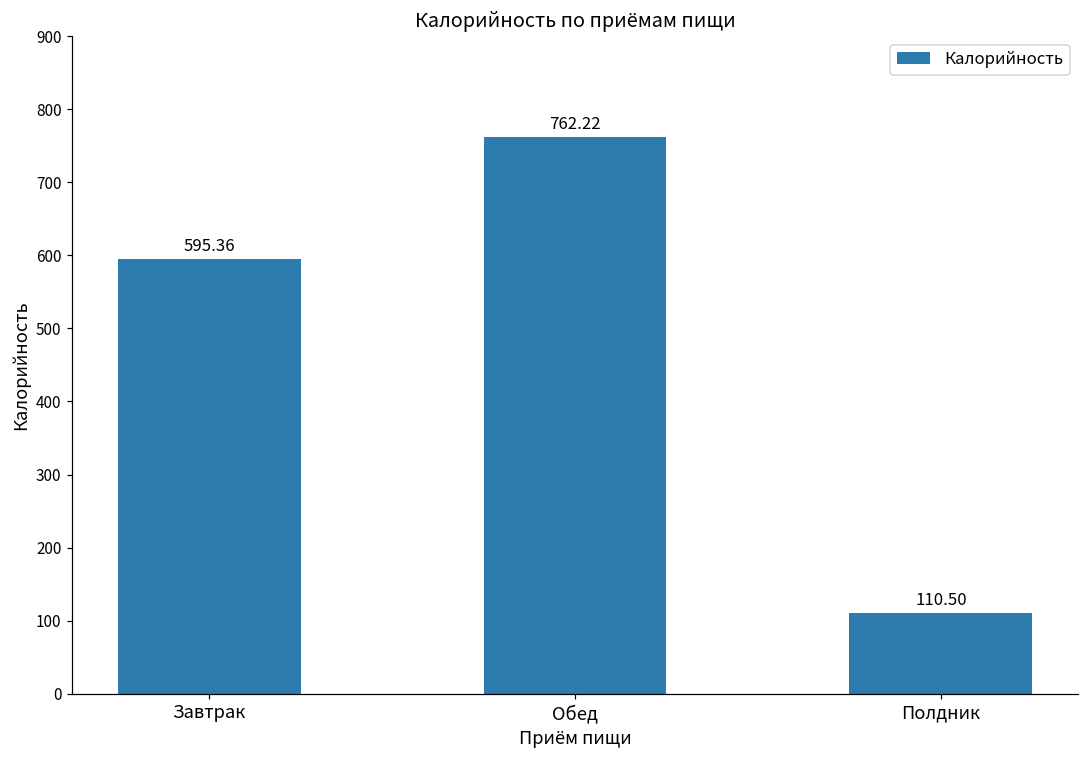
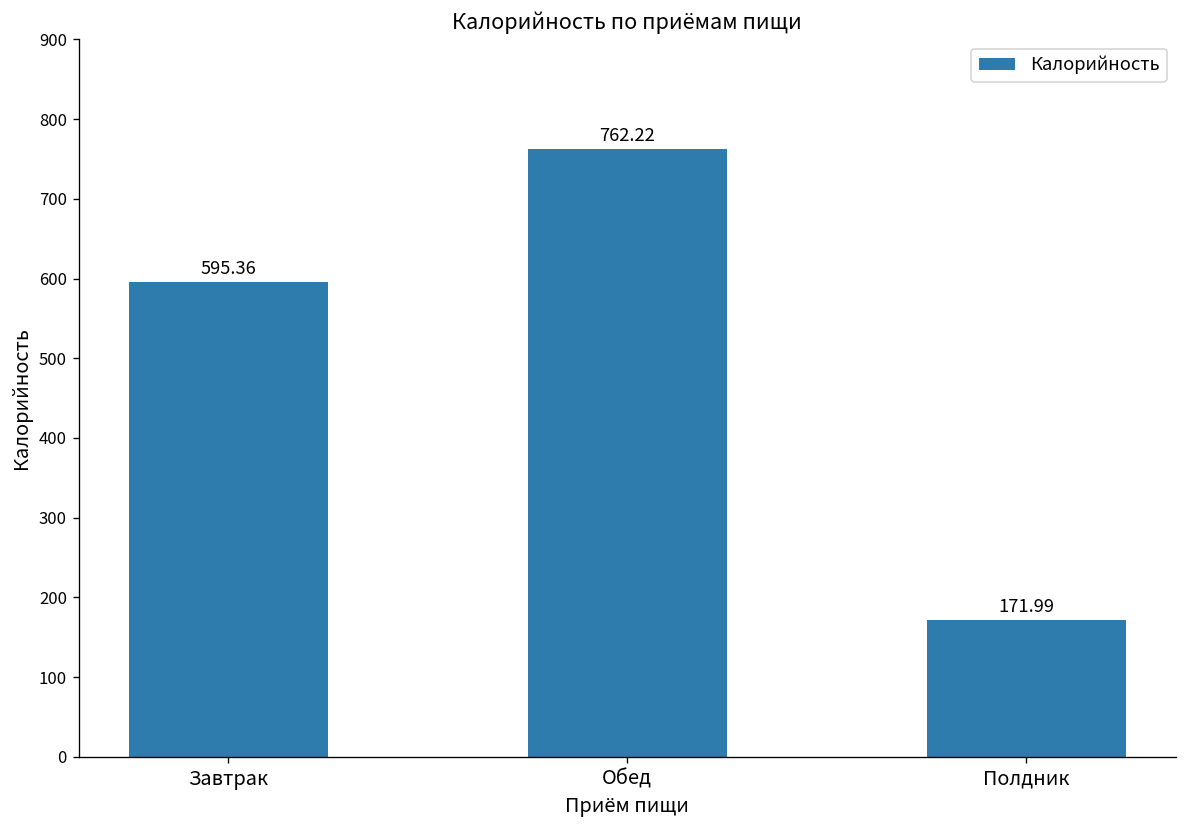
Полдник: 110.50 -> 171.99
